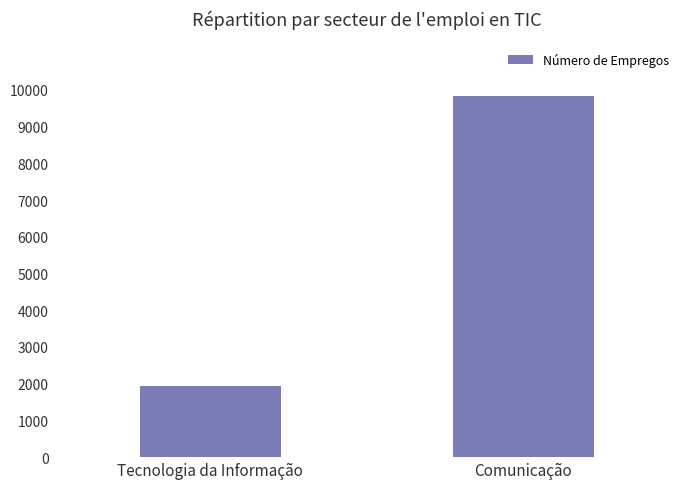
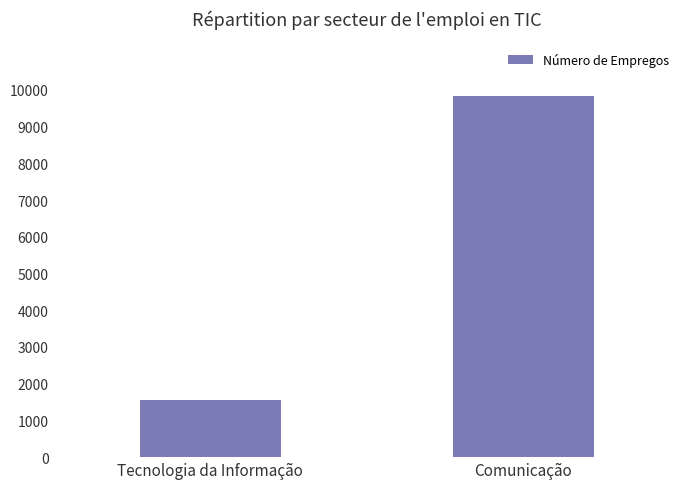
Tecnologia da Informação: 1900 -> 1600
